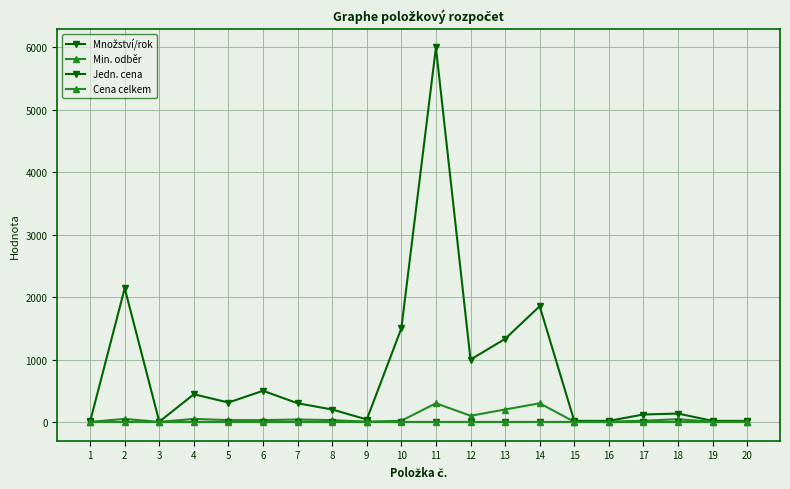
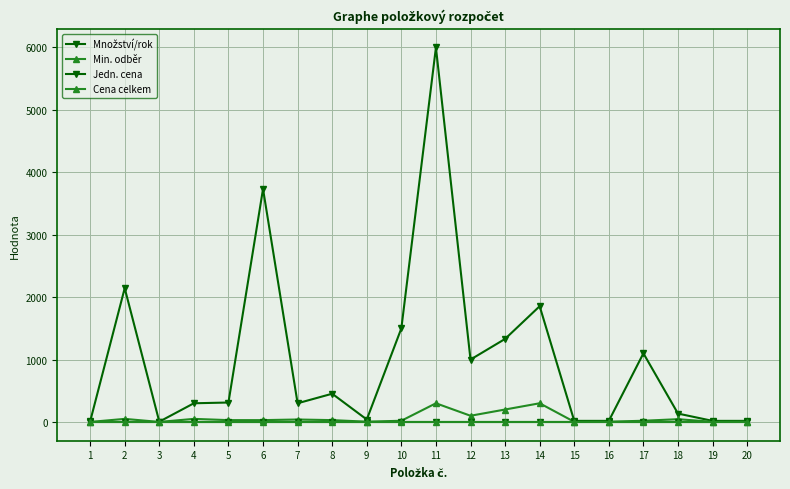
Množství/rok, 4: 400 -> 300
Množství/rok, 6: 500 -> 3700
Množství/rok, 8: 200 -> 500
Množství/rok, 17: 100 -> 1100
